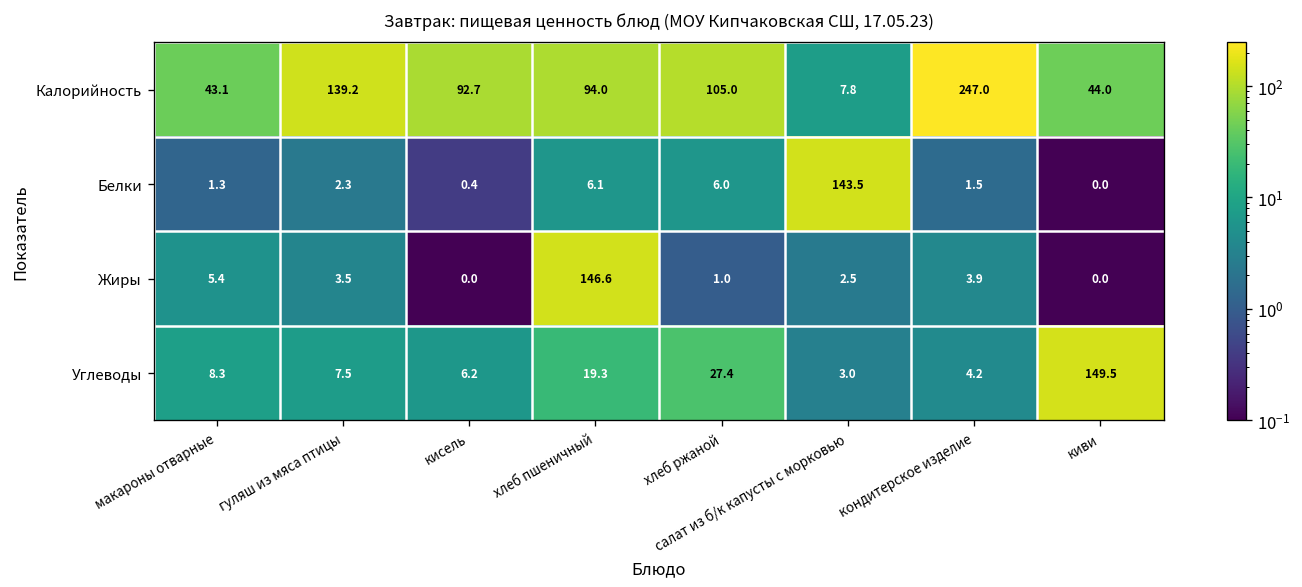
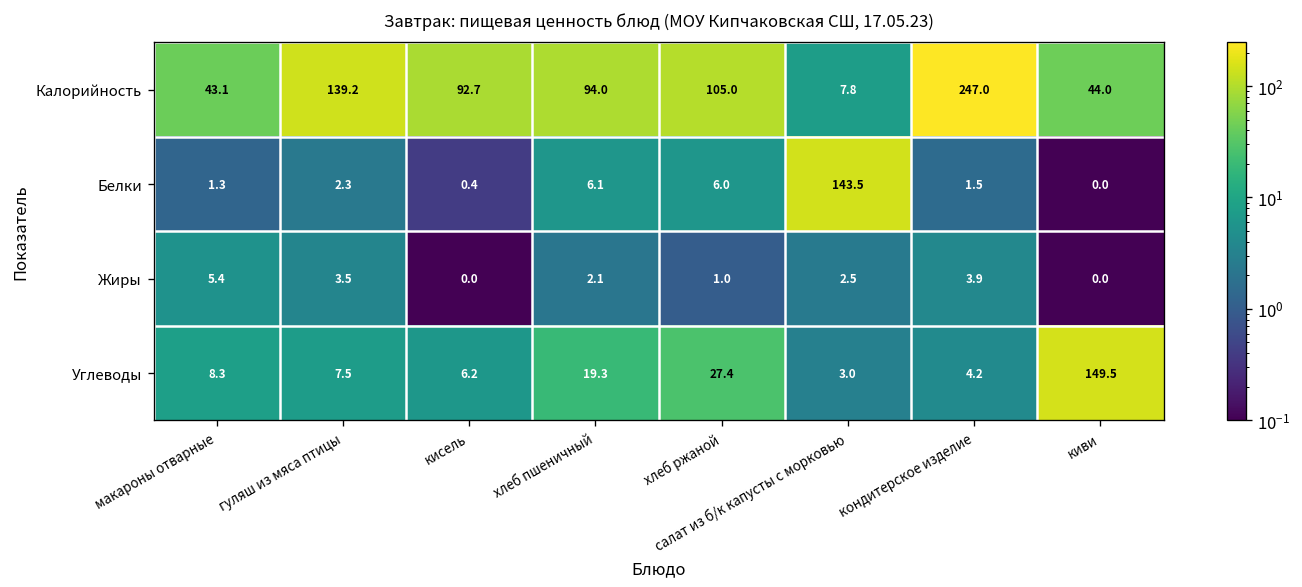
Жиры, хлеб пшеничный: 146.6 -> 2.1
